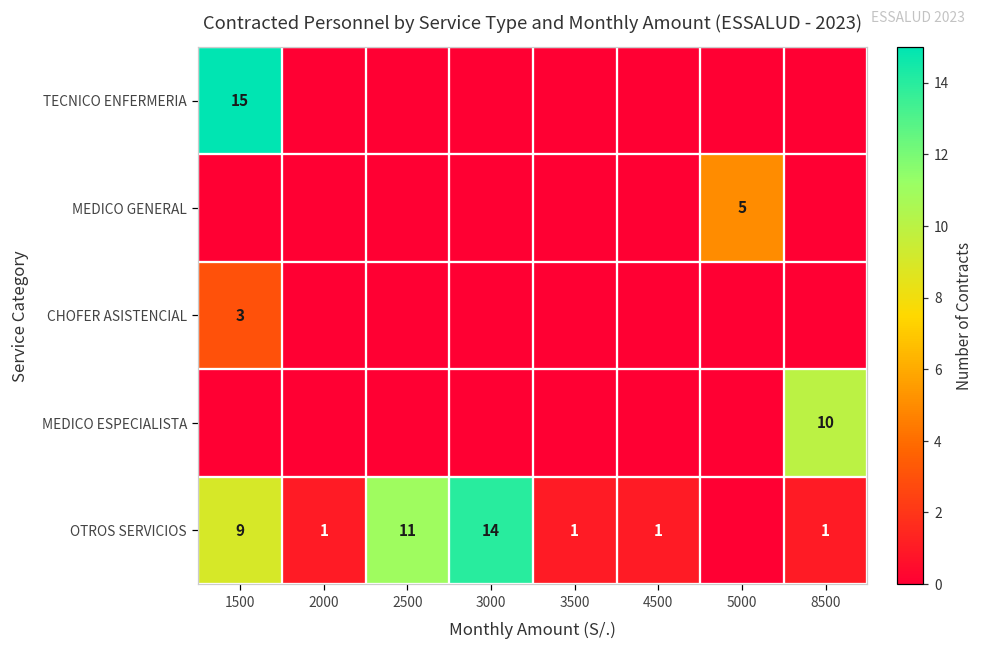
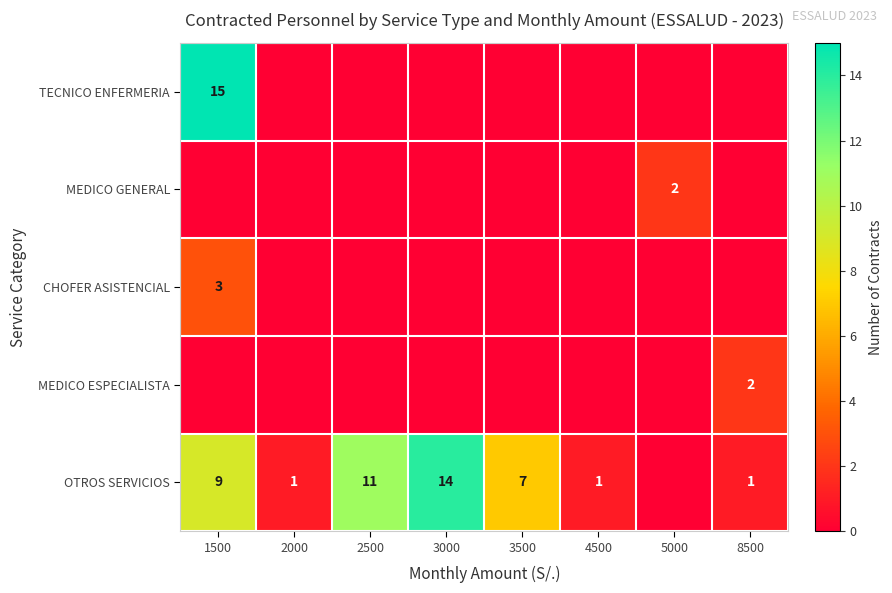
MEDICO GENERAL, 5000: 5 -> 2
MEDICO ESPECIALISTA, 8500: 10 -> 2
OTROS SERVICIOS, 3500: 1 -> 7
